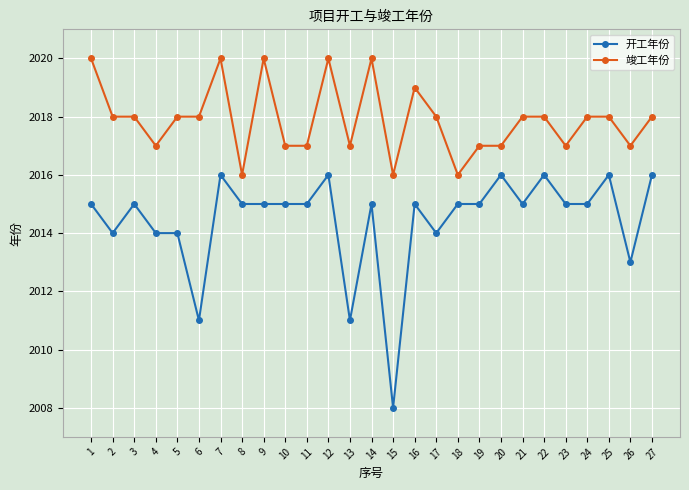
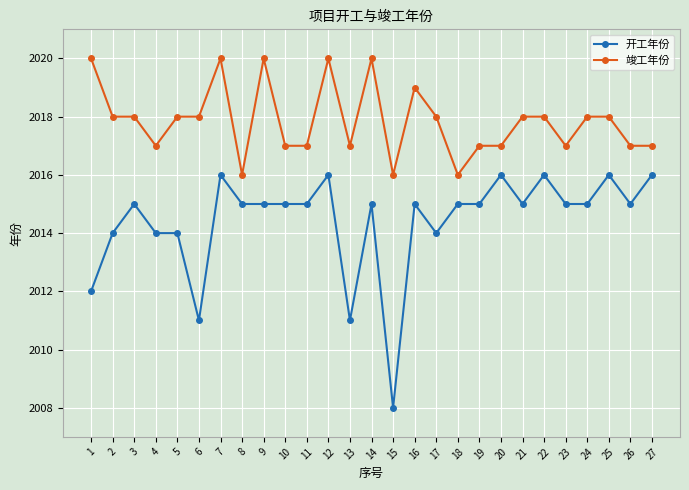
开工年份, 1: 2015 -> 2012
开工年份, 26: 2013 -> 2015
竣工年份, 27: 2018 -> 2017
